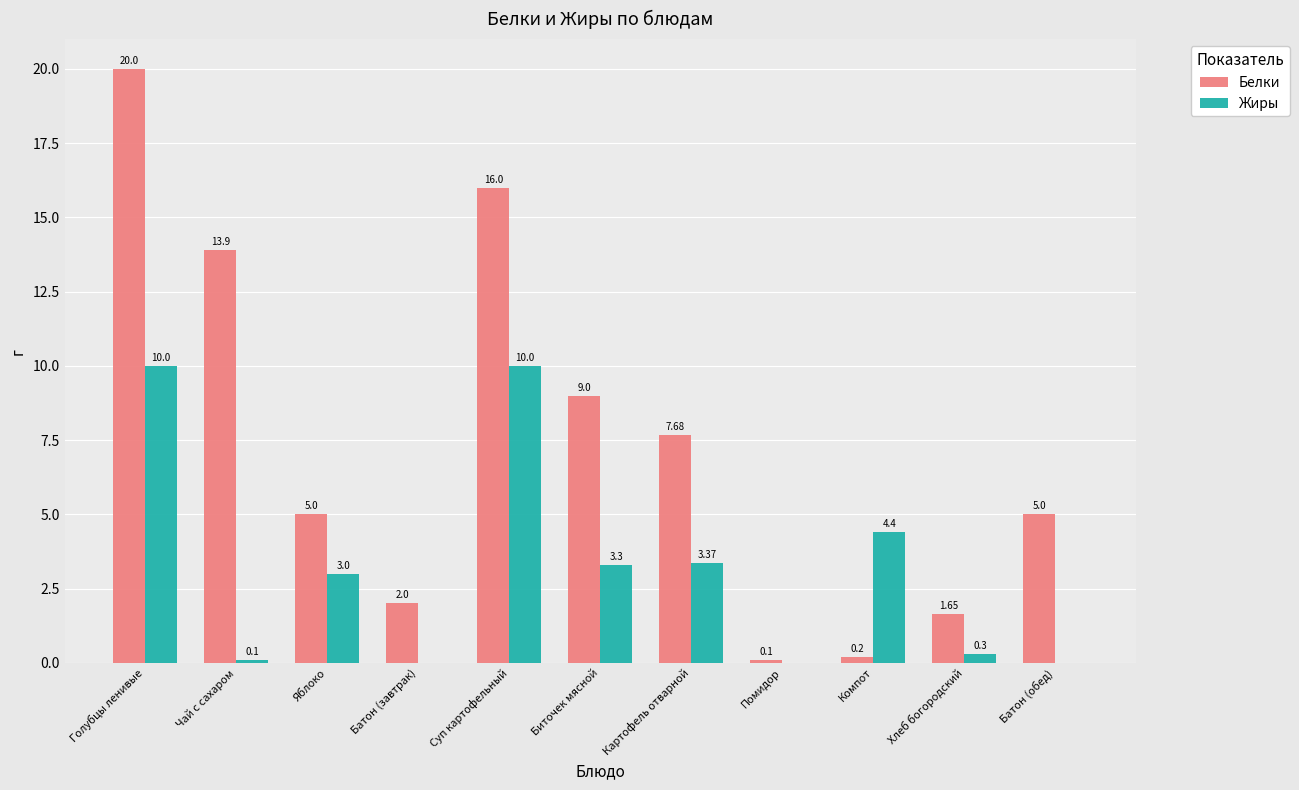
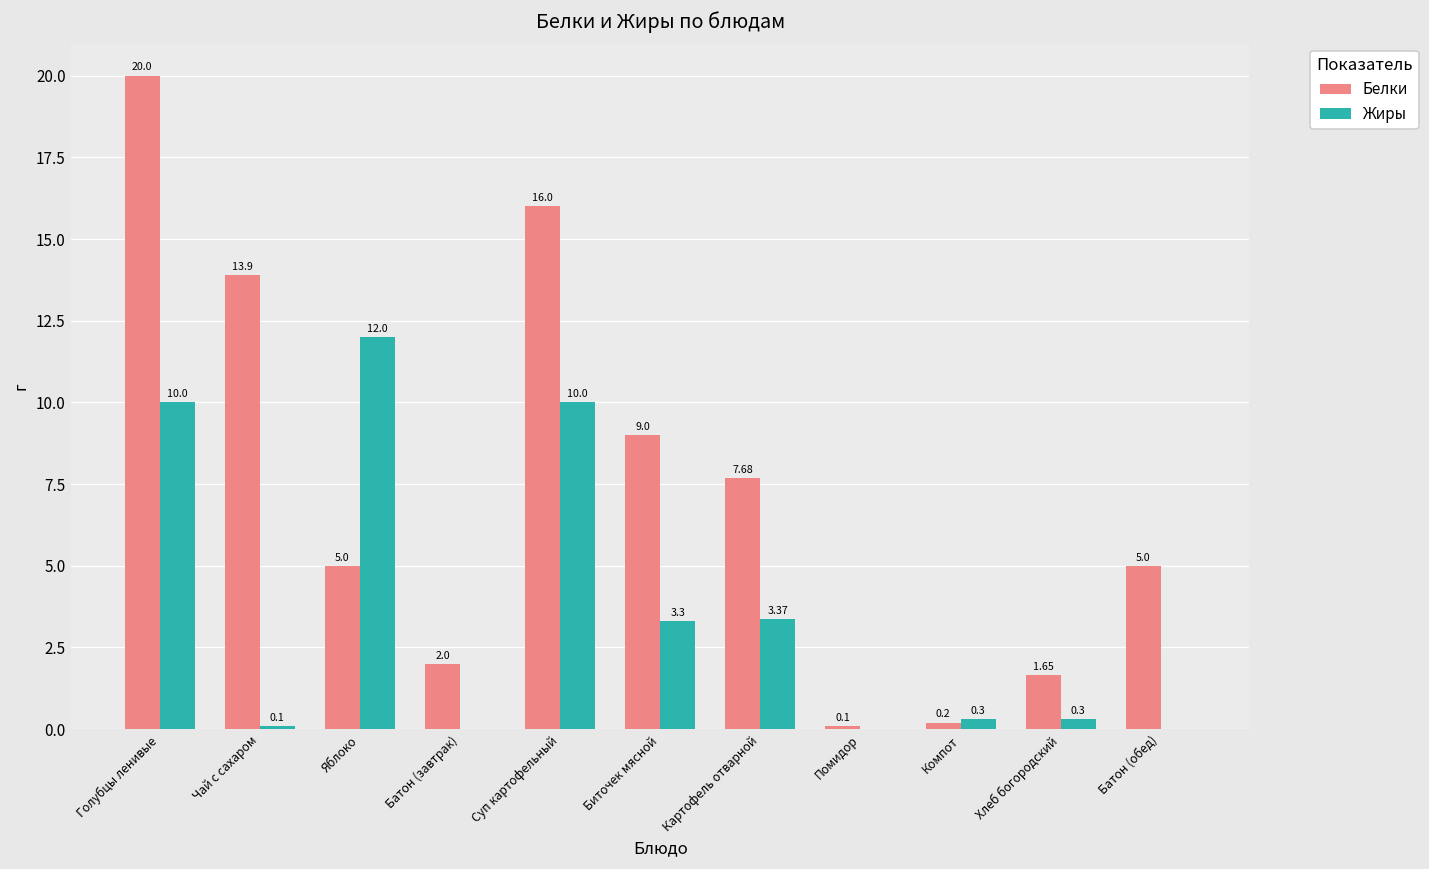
Жиры, Яблоко: 3.0 -> 12.0
Жиры, Компот: 4.4 -> 0.3
